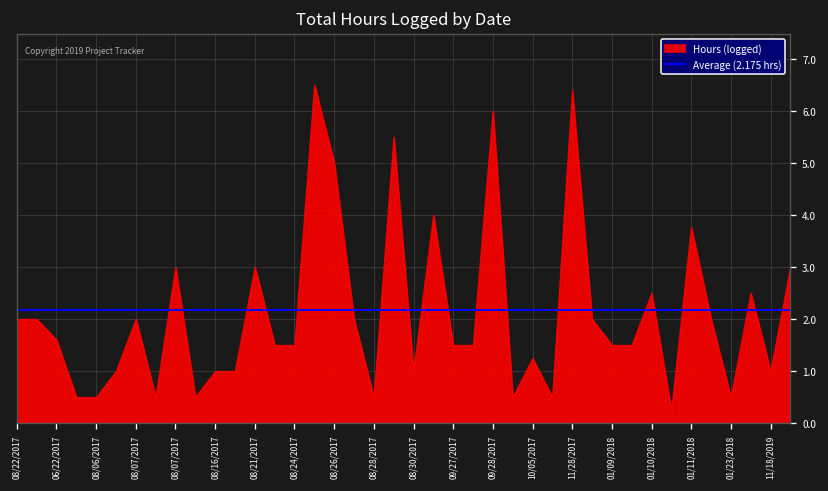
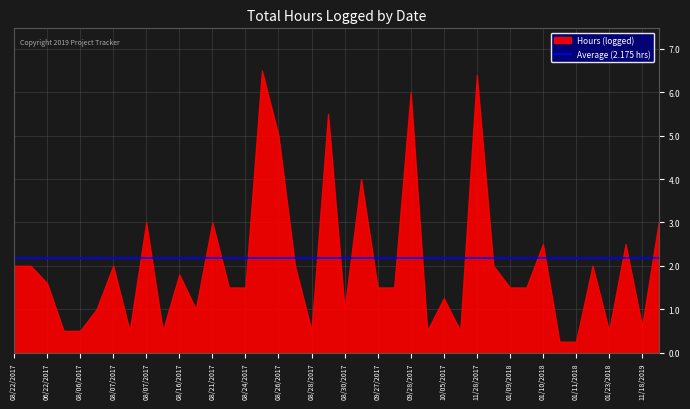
Hours (logged), 08/16/2017: 1.0 -> 1.8
Hours (logged), 01/11/2018: 3.8 -> 0.3
Hours (logged), 11/18/2019: 1.0 -> 0.6
